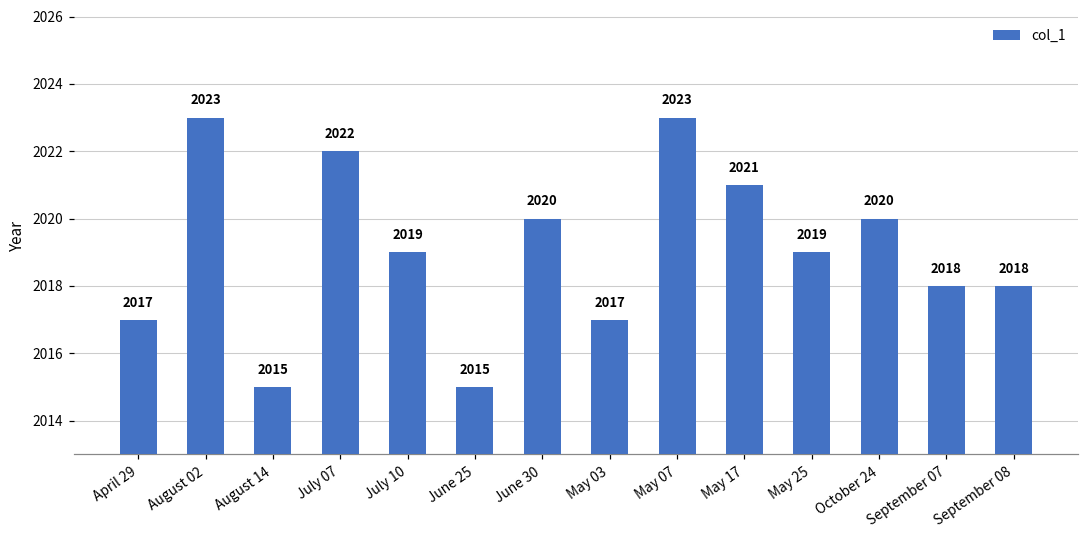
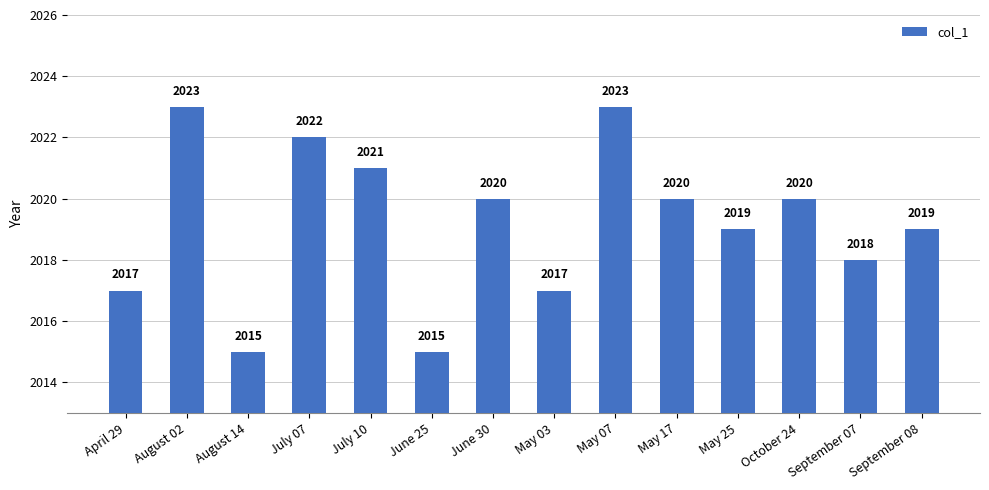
July 10: 2019 -> 2021
May 17: 2021 -> 2020
September 08: 2018 -> 2019
